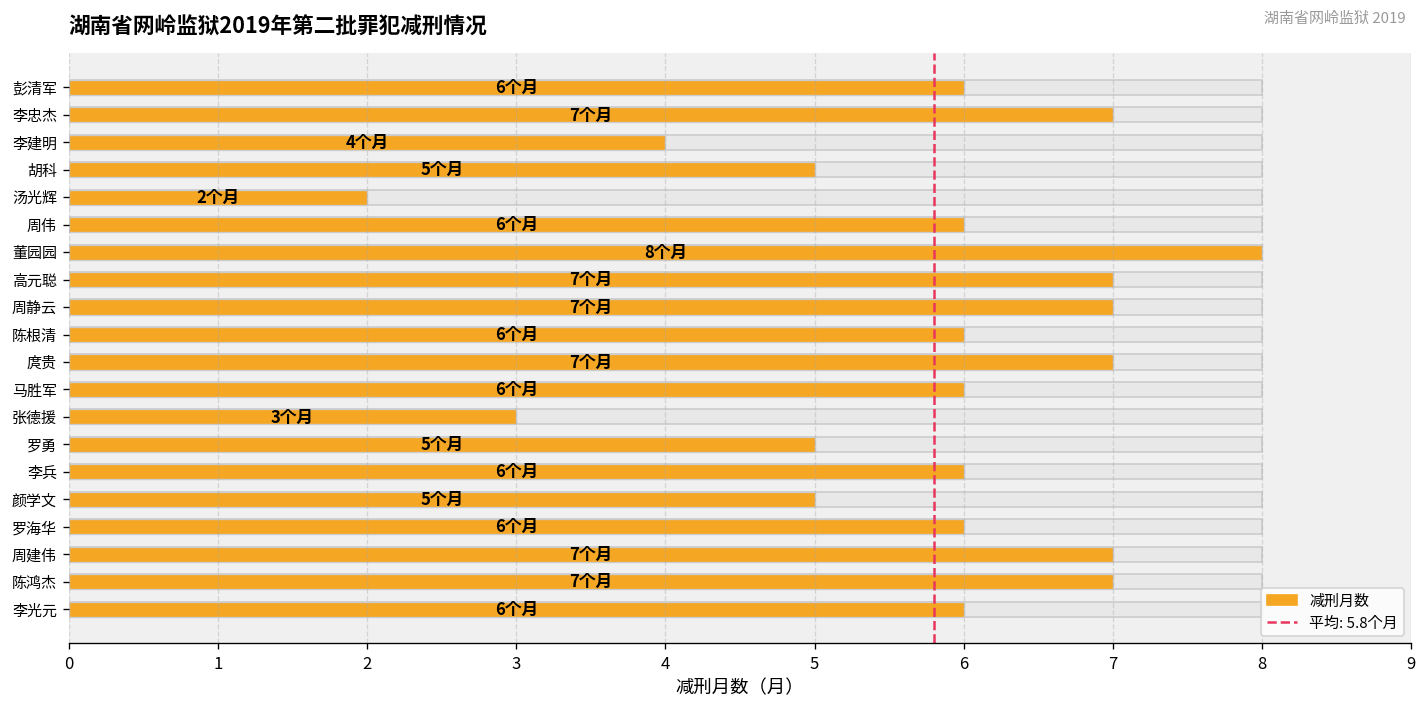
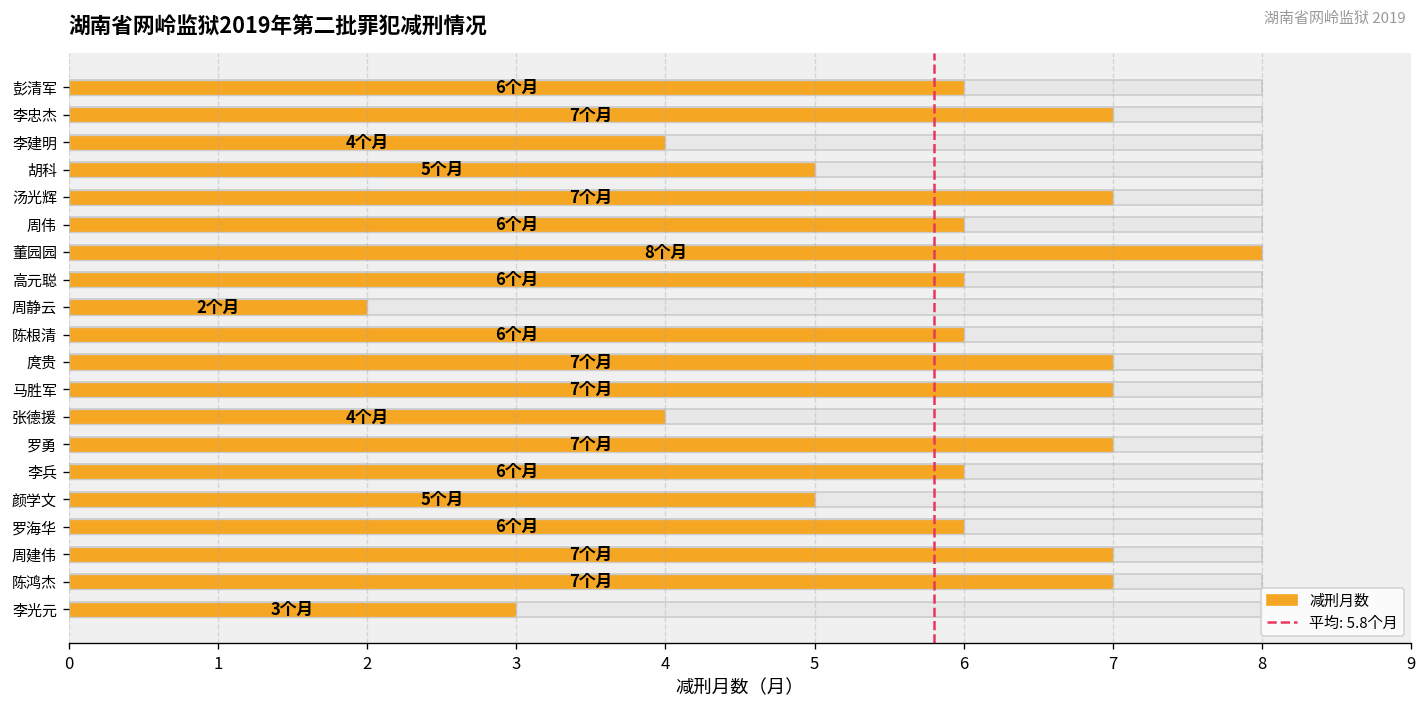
减刑月数, 汤光辉: 2 -> 7
减刑月数, 高元聪: 7 -> 6
减刑月数, 周静云: 7 -> 2
减刑月数, 马胜军: 6 -> 7
减刑月数, 张德援: 3 -> 4
减刑月数, 罗勇: 5 -> 7
减刑月数, 李光元: 6 -> 3
